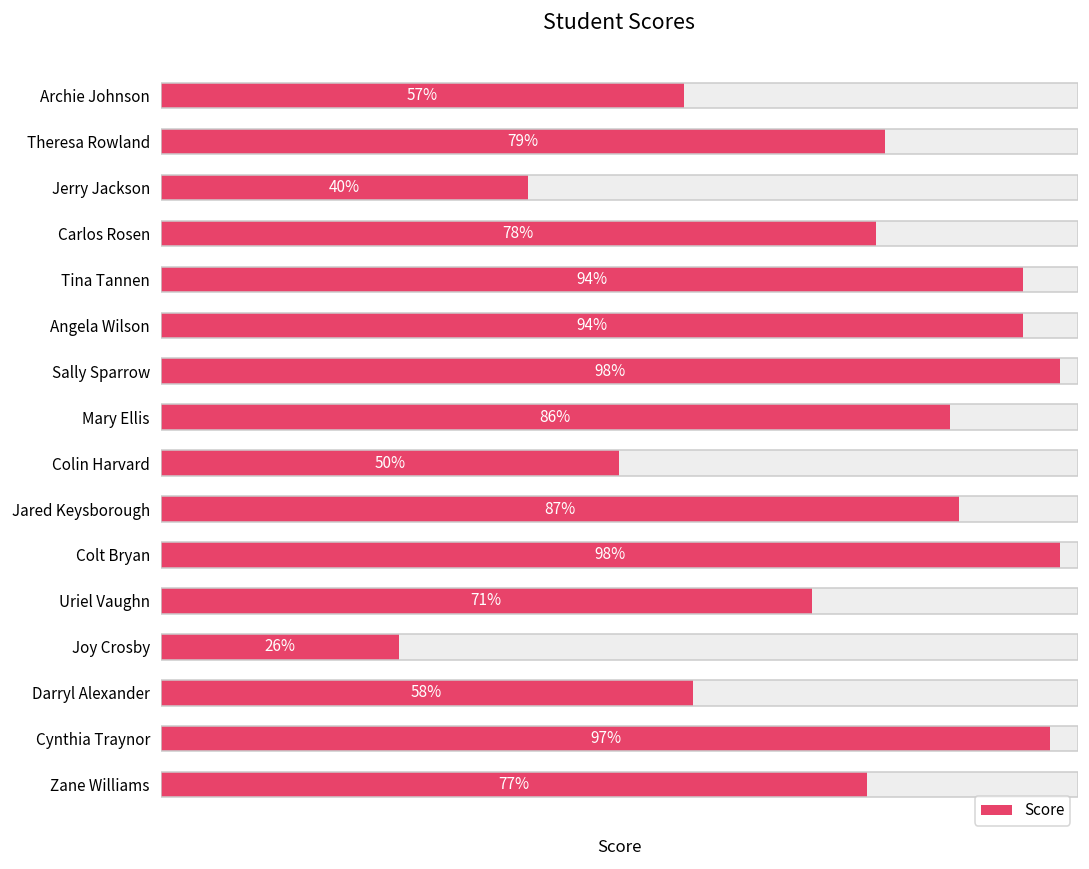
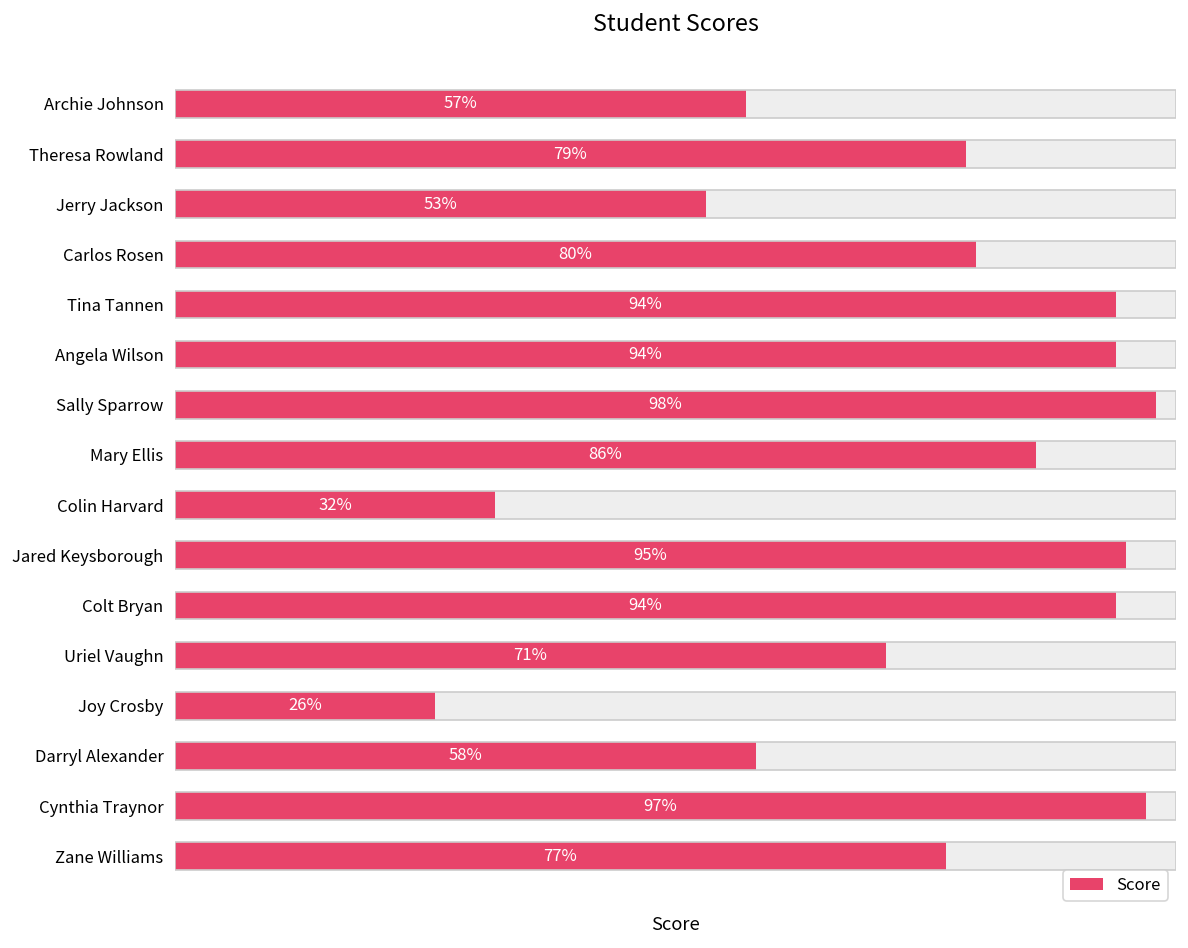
Score, Jerry Jackson: 40% -> 53%
Score, Carlos Rosen: 78% -> 80%
Score, Colin Harvard: 50% -> 32%
Score, Jared Keysborough: 87% -> 95%
Score, Colt Bryan: 98% -> 94%
